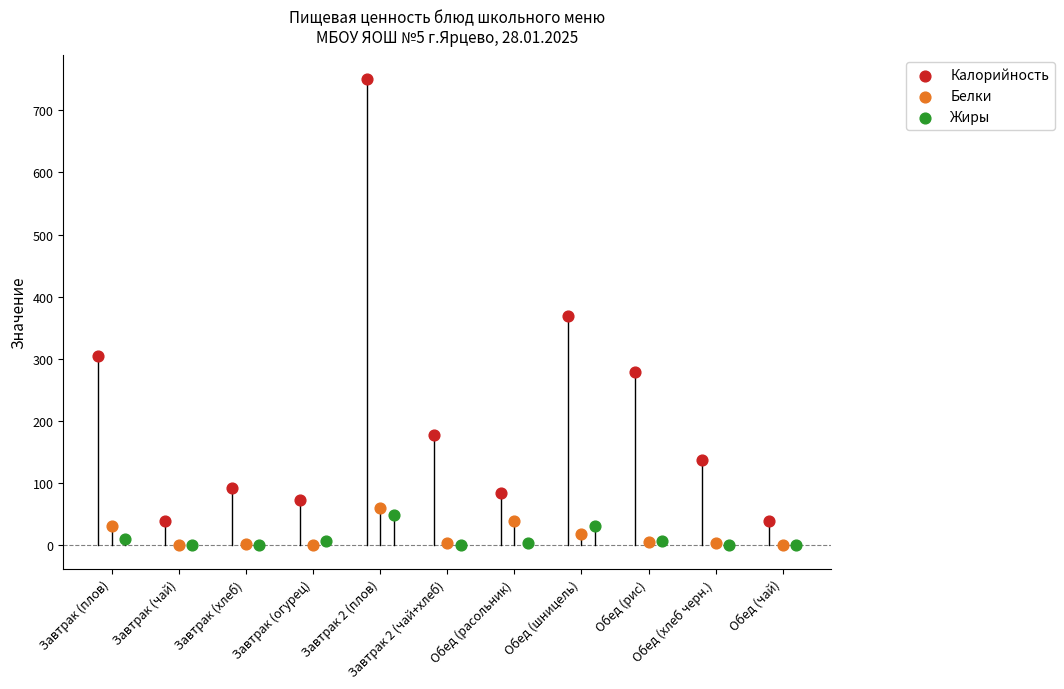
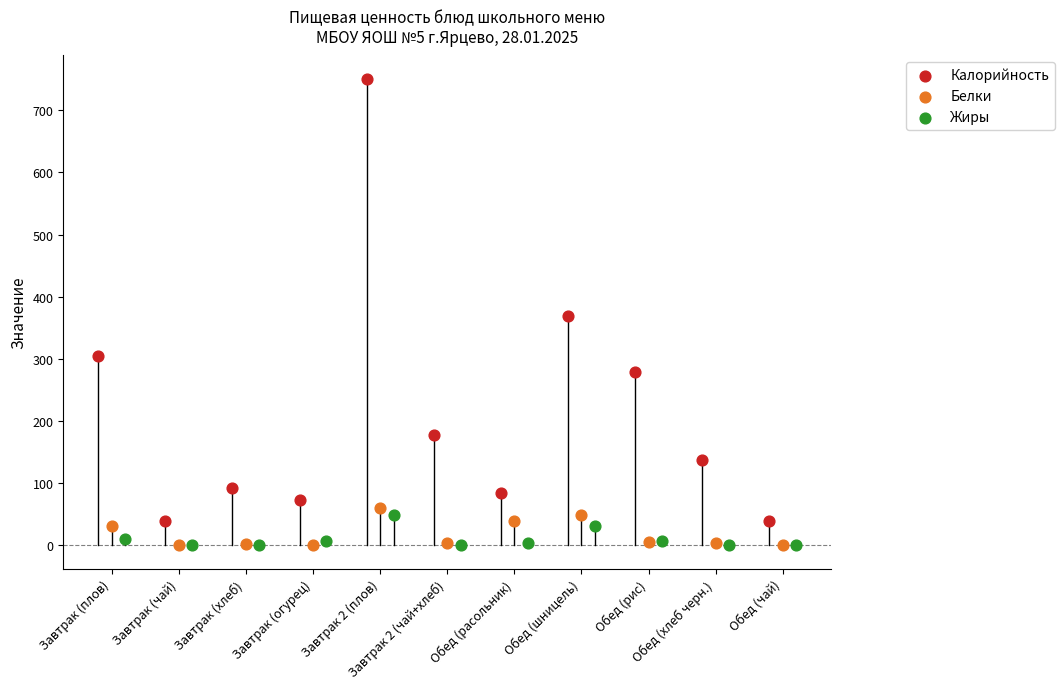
Белки, Обед (шницель): 20 -> 50
